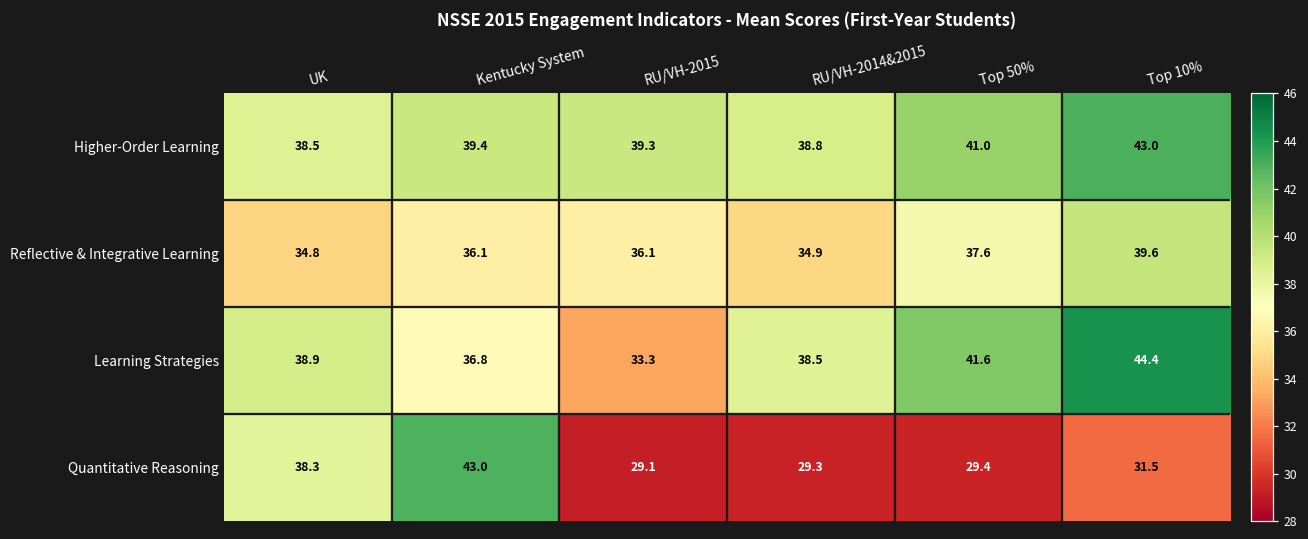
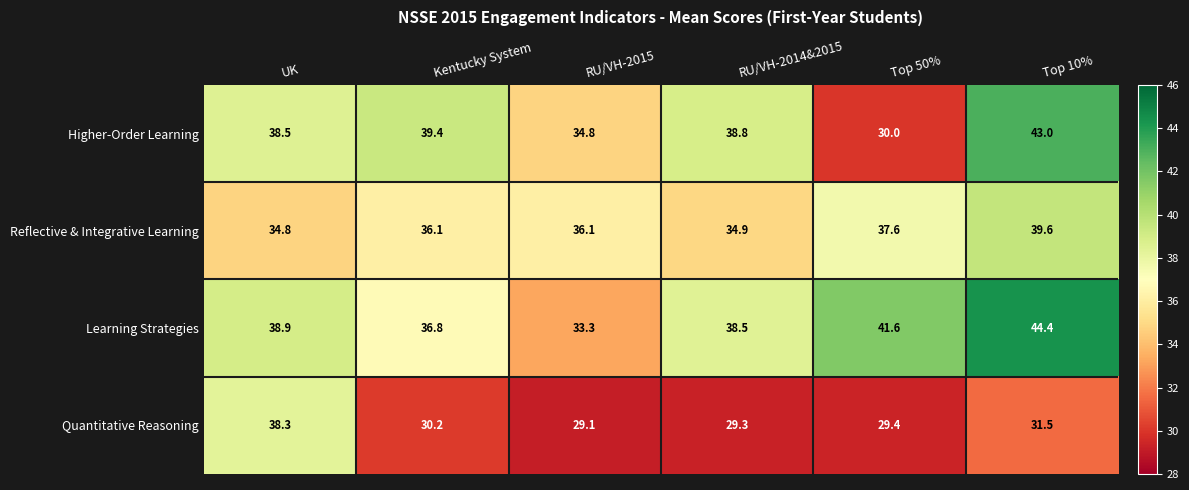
Higher-Order Learning, RU/VH-2015: 39.3 -> 34.8
Higher-Order Learning, Top 50%: 41.0 -> 30.0
Quantitative Reasoning, Kentucky System: 43.0 -> 30.2
